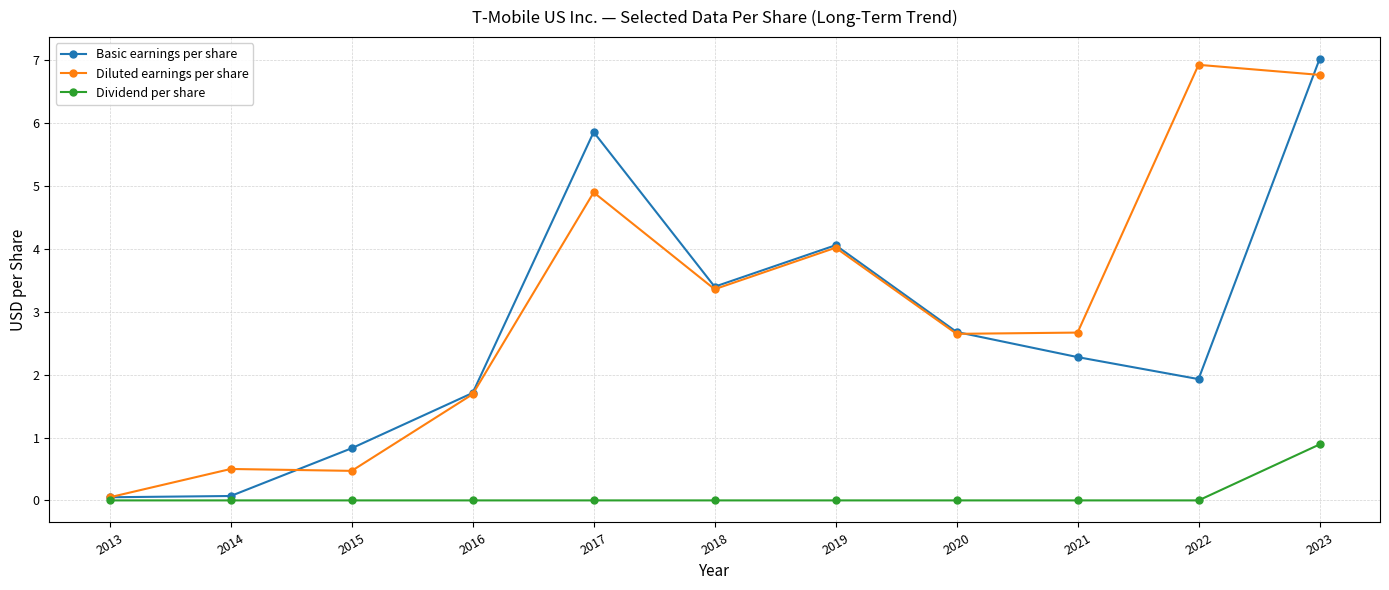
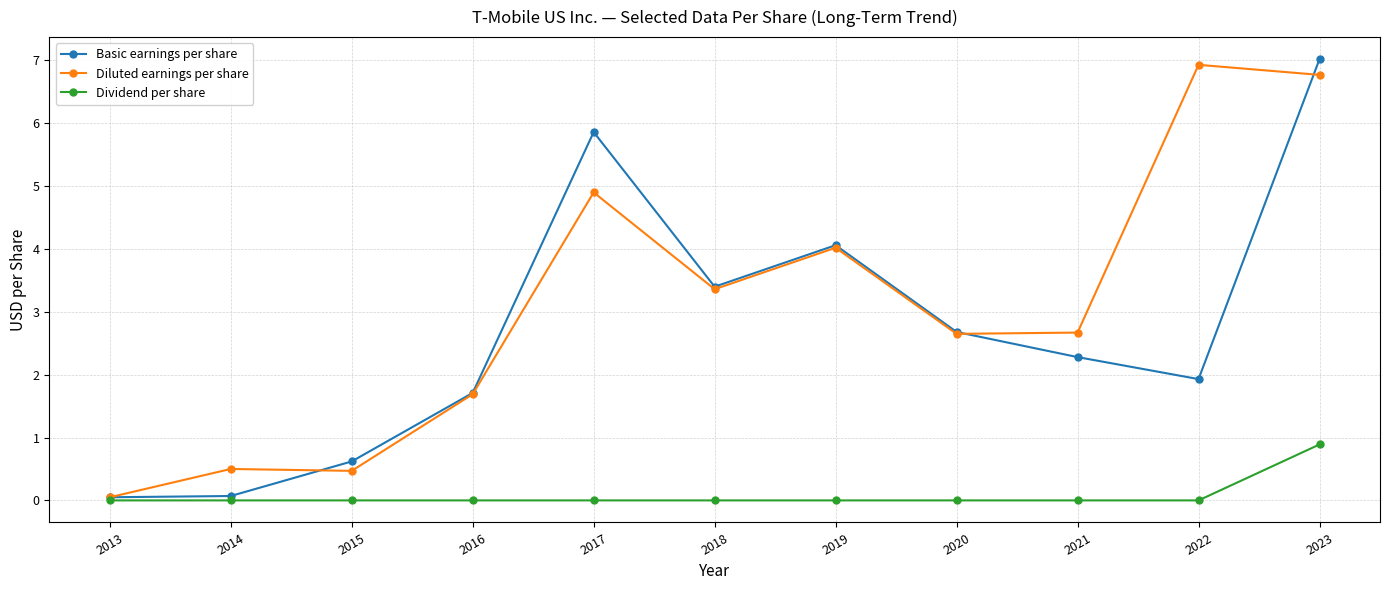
Basic earnings per share, 2015: 0.8 -> 0.6
